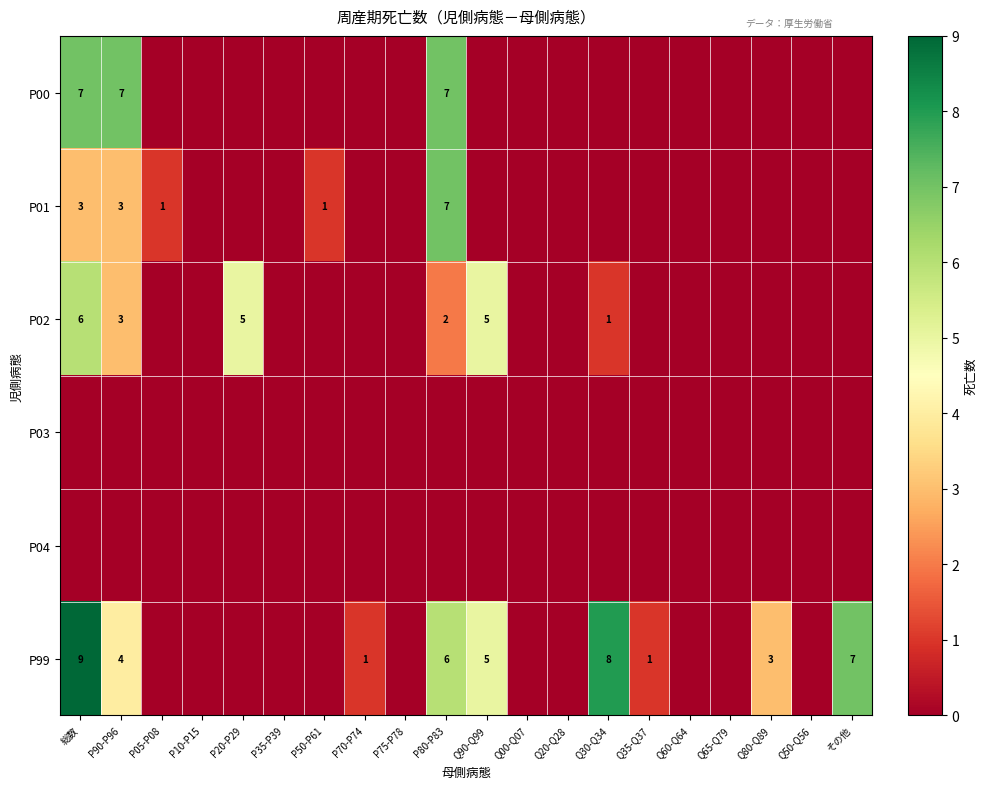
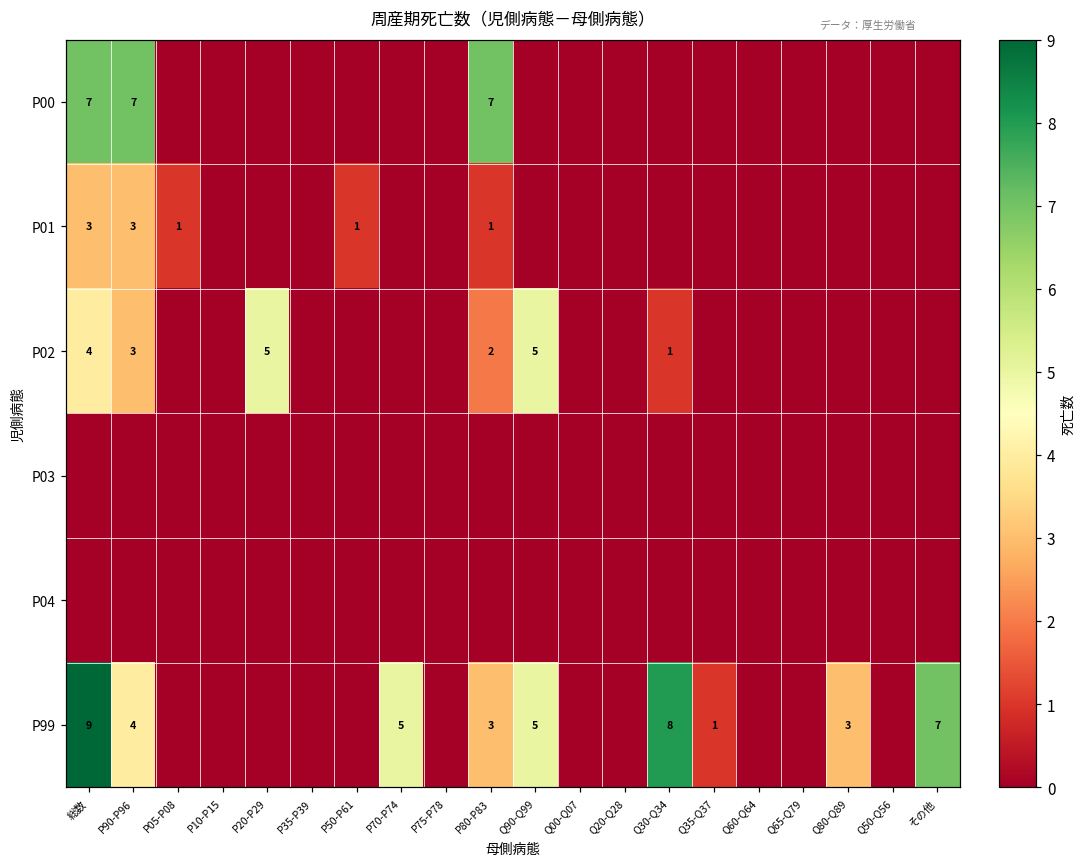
P01, P80-P83: 7 -> 1
P02, 総数: 6 -> 4
P99, P70-P74: 1 -> 5
P99, P80-P83: 6 -> 3
